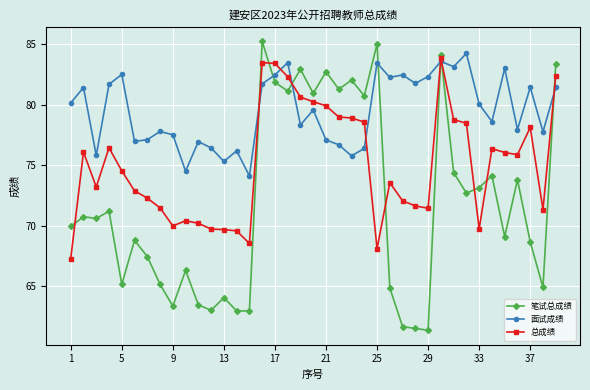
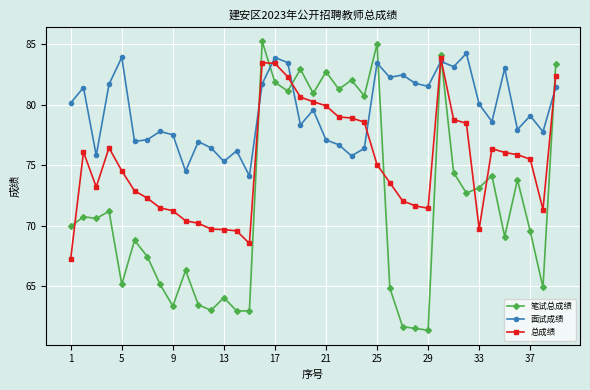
面试成绩, 5: 82.5 -> 83.9
总成绩, 9: 70.0 -> 71.2
面试成绩, 17: 82.5 -> 83.9
总成绩, 25: 68.1 -> 75.1
面试成绩, 29: 82.4 -> 81.5
笔试总成绩, 37: 68.7 -> 69.6
面试成绩, 37: 81.5 -> 79.1
总成绩, 37: 78.1 -> 75.5
